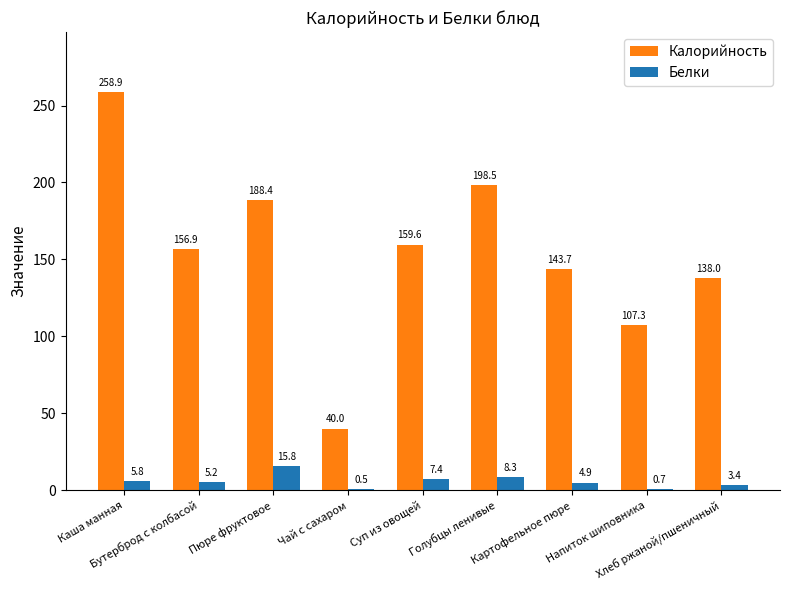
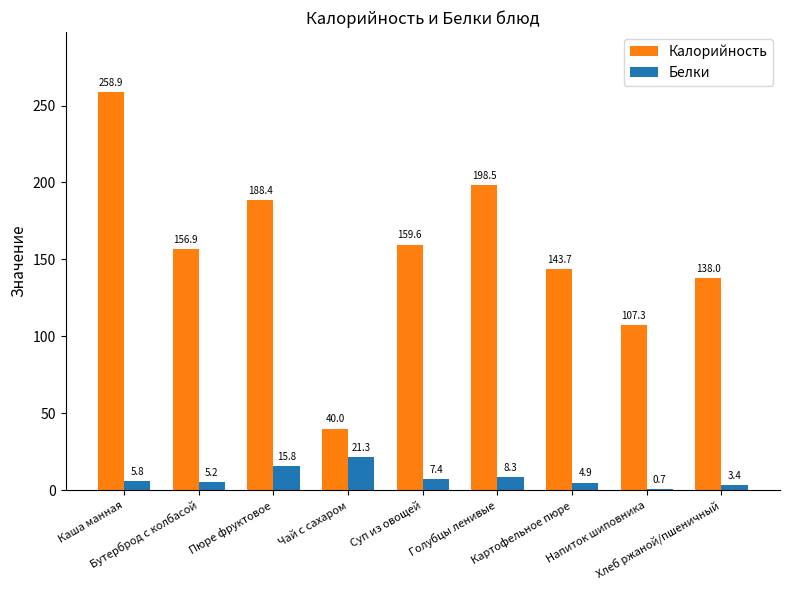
Белки, Чай с сахаром: 0.5 -> 21.3
